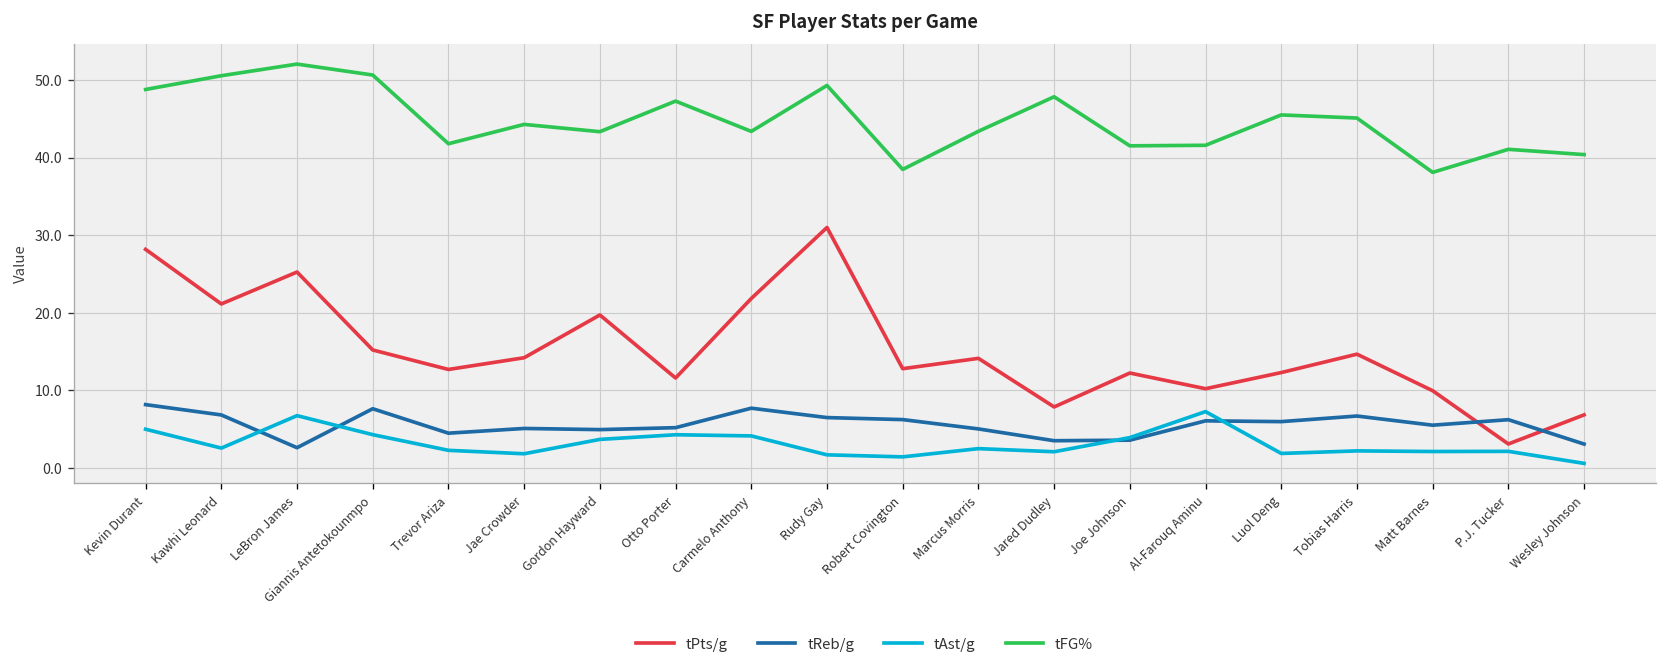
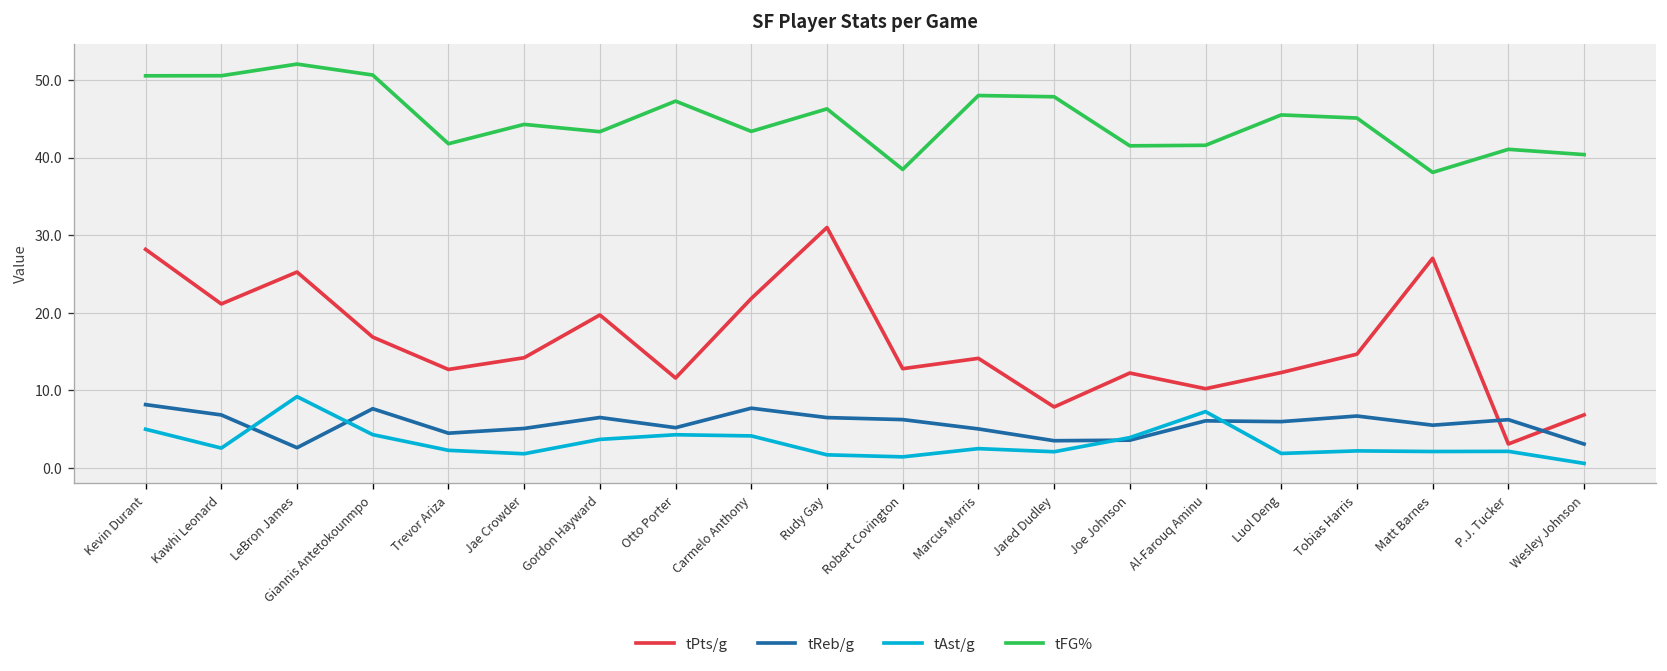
tFG%, Kevin Durant: 49 -> 51
tAst/g, LeBron James: 7 -> 9
tPts/g, Giannis Antetokounmpo: 15 -> 17
tReb/g, Gordon Hayward: 5 -> 7
tFG%, Rudy Gay: 49 -> 46
tFG%, Marcus Morris: 43 -> 48
tPts/g, Matt Barnes: 10 -> 27
